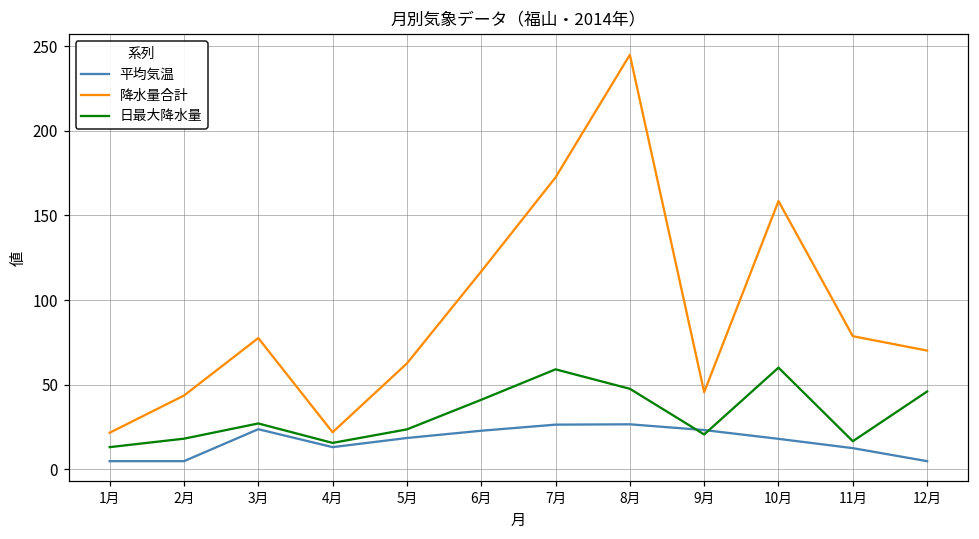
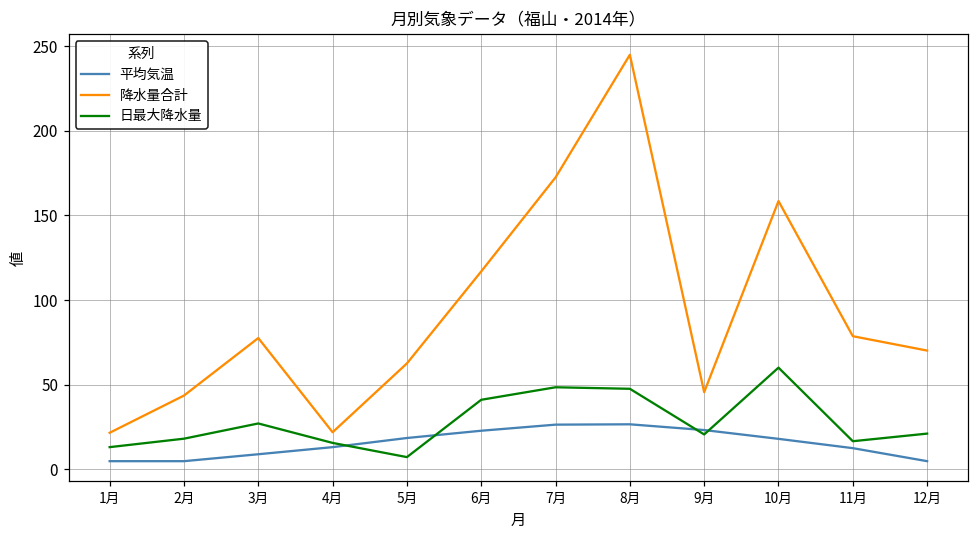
平均気温, 3月: 24 -> 9
日最大降水量, 5月: 24 -> 7
日最大降水量, 7月: 59 -> 48
日最大降水量, 12月: 46 -> 21
